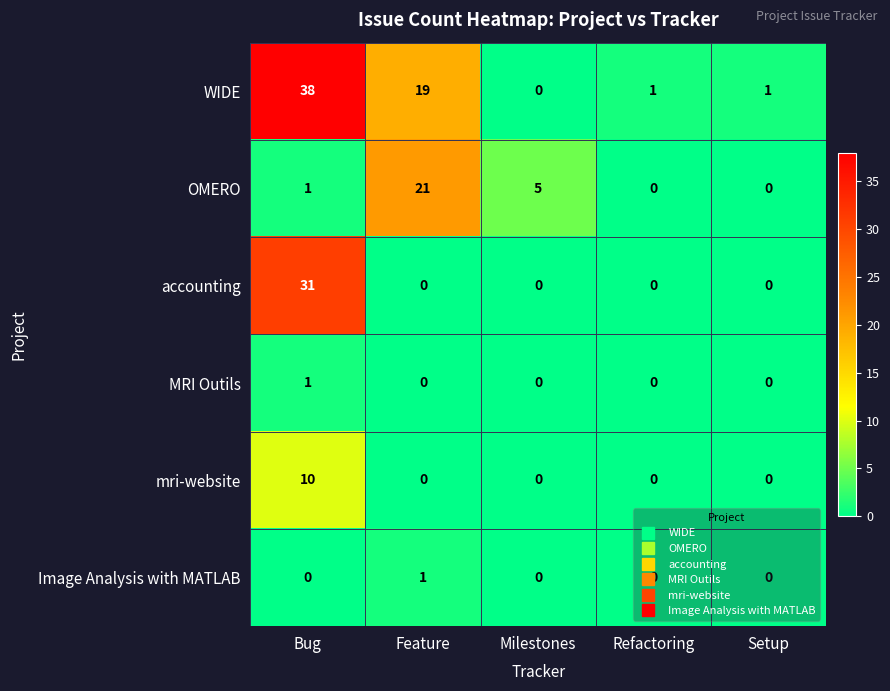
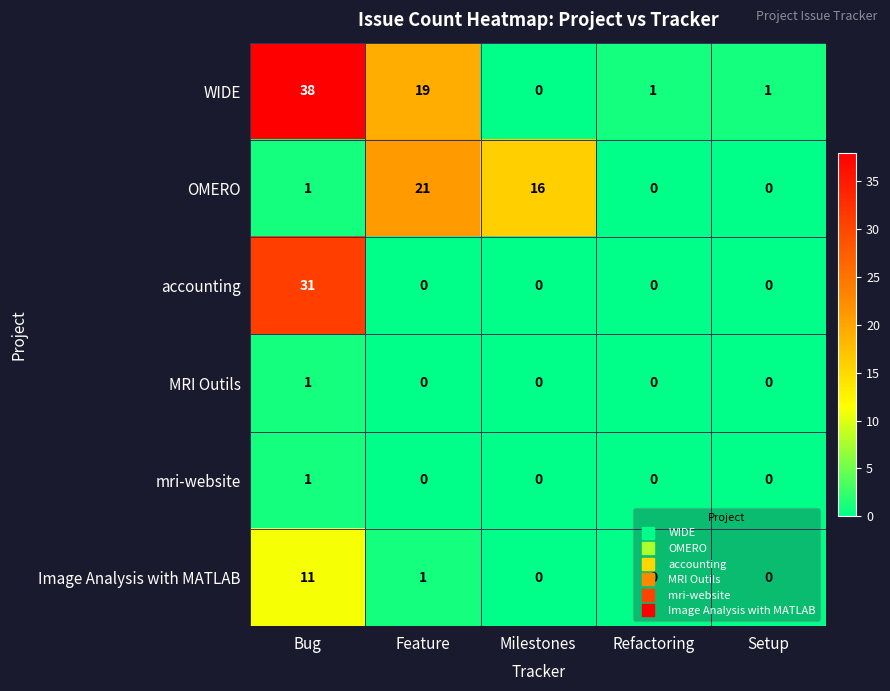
OMERO, Milestones: 5 -> 16
mri-website, Bug: 10 -> 1
Image Analysis with MATLAB, Bug: 0 -> 11
